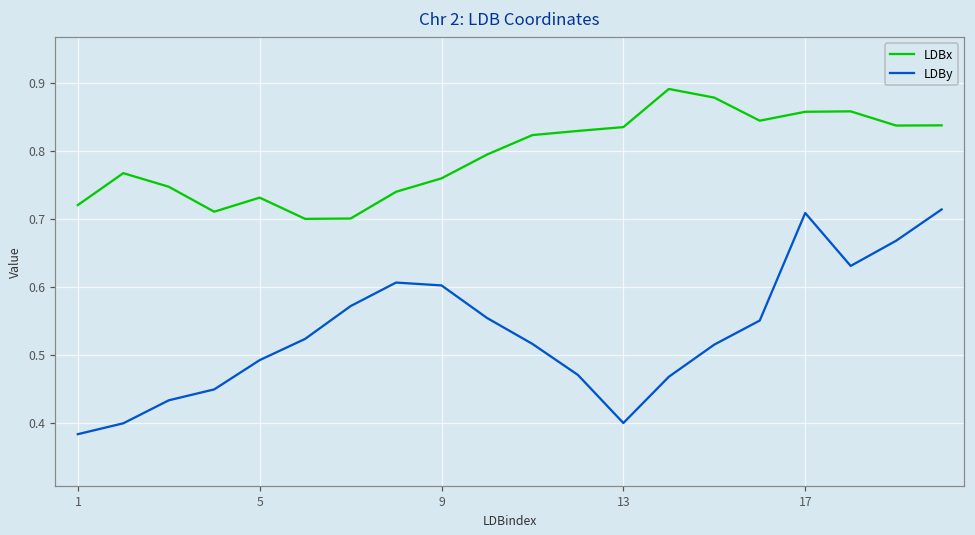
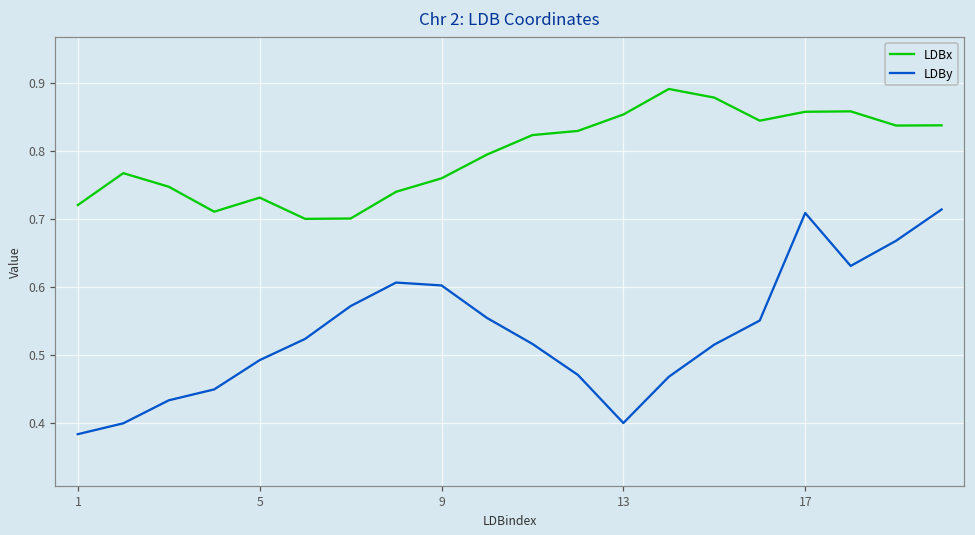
LDBx, 13: 0.83 -> 0.85
